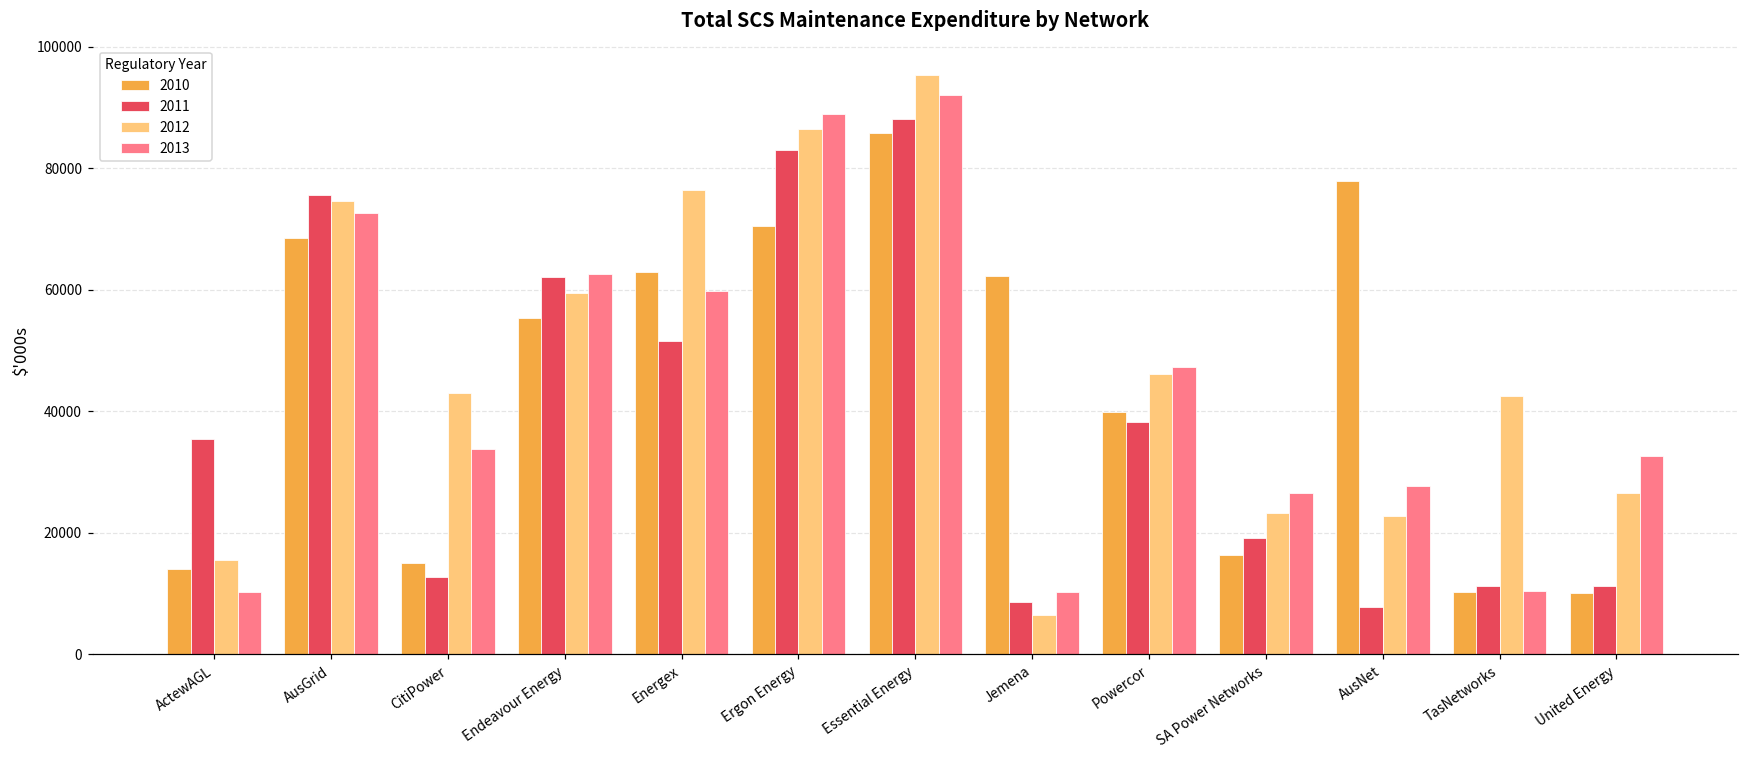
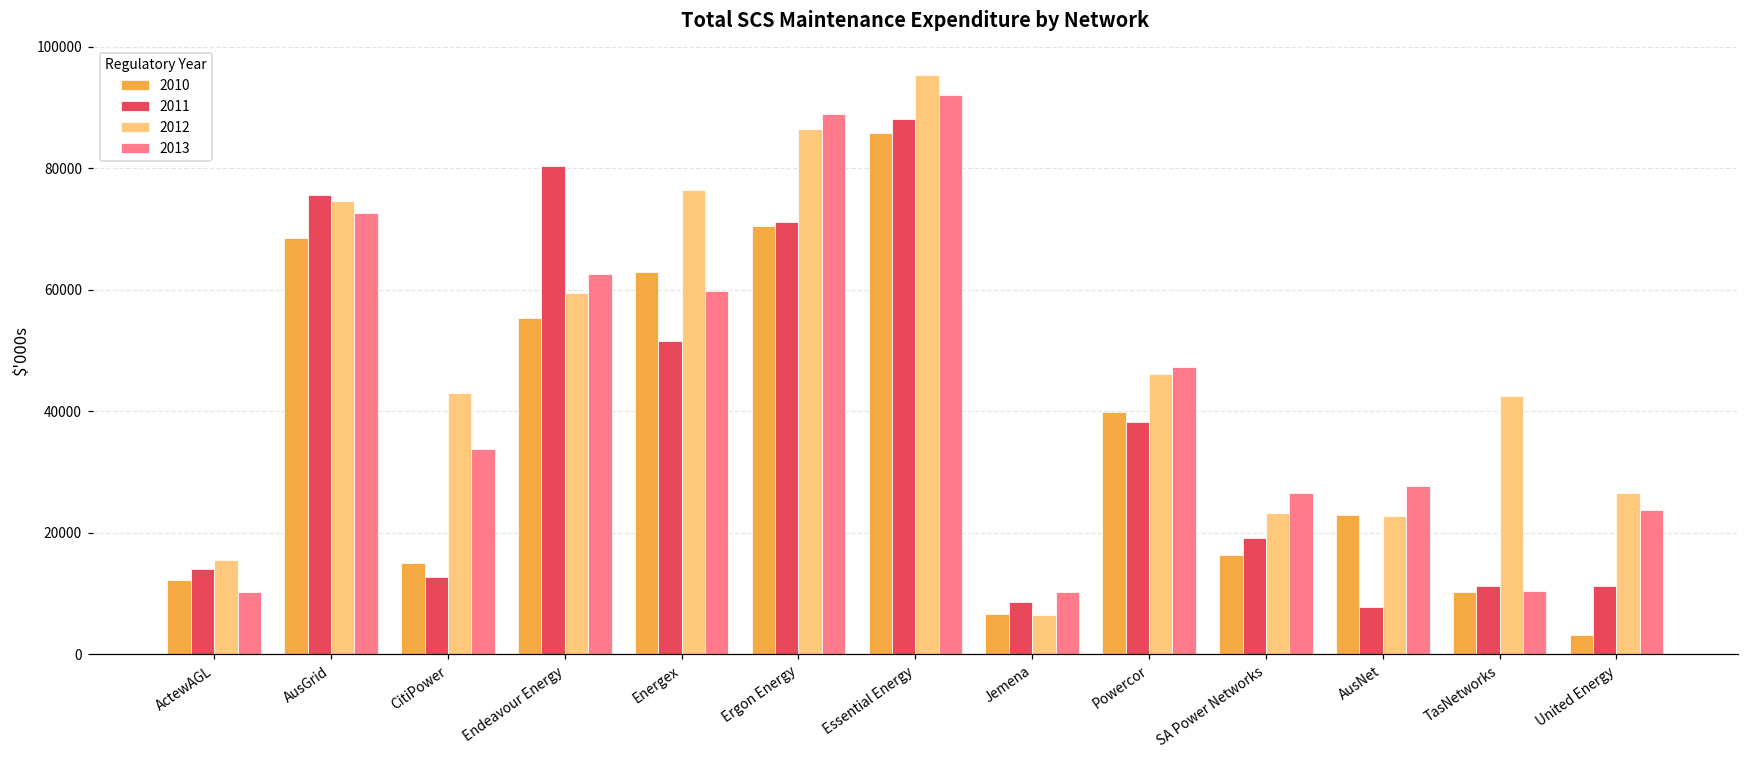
2010, ActewAGL: 14000 -> 12000
2011, ActewAGL: 35000 -> 14000
2011, Endeavour Energy: 62000 -> 80000
2011, Ergon Energy: 83000 -> 71000
2010, Jemena: 62000 -> 7000
2010, AusNet: 78000 -> 23000
2010, United Energy: 10000 -> 3000
2013, United Energy: 33000 -> 24000
